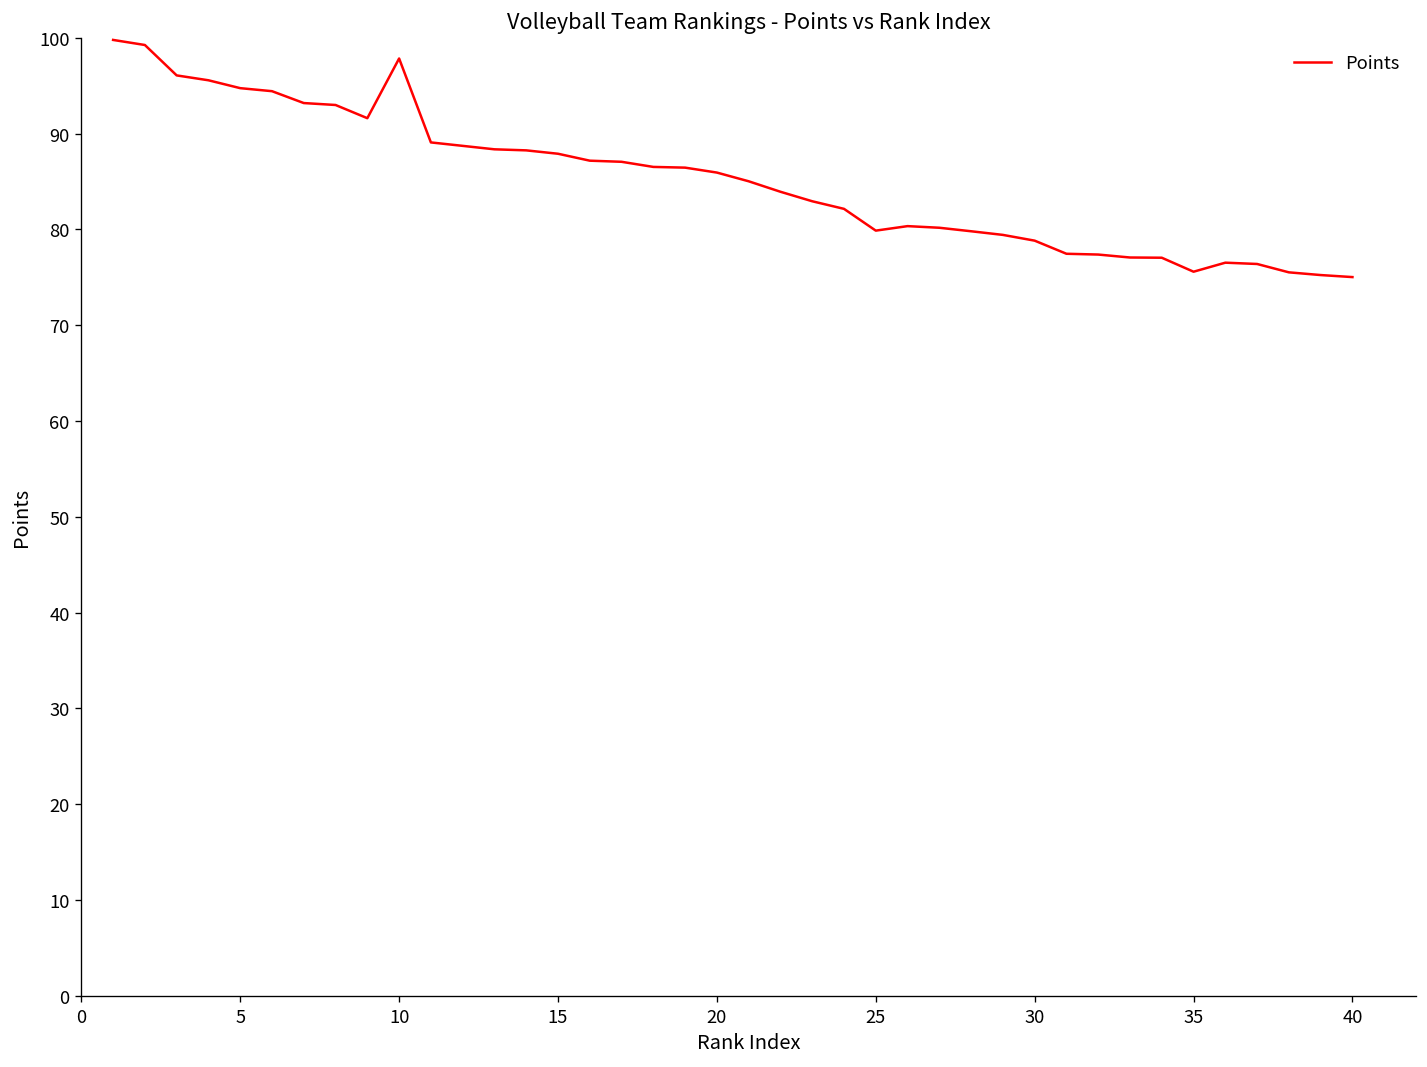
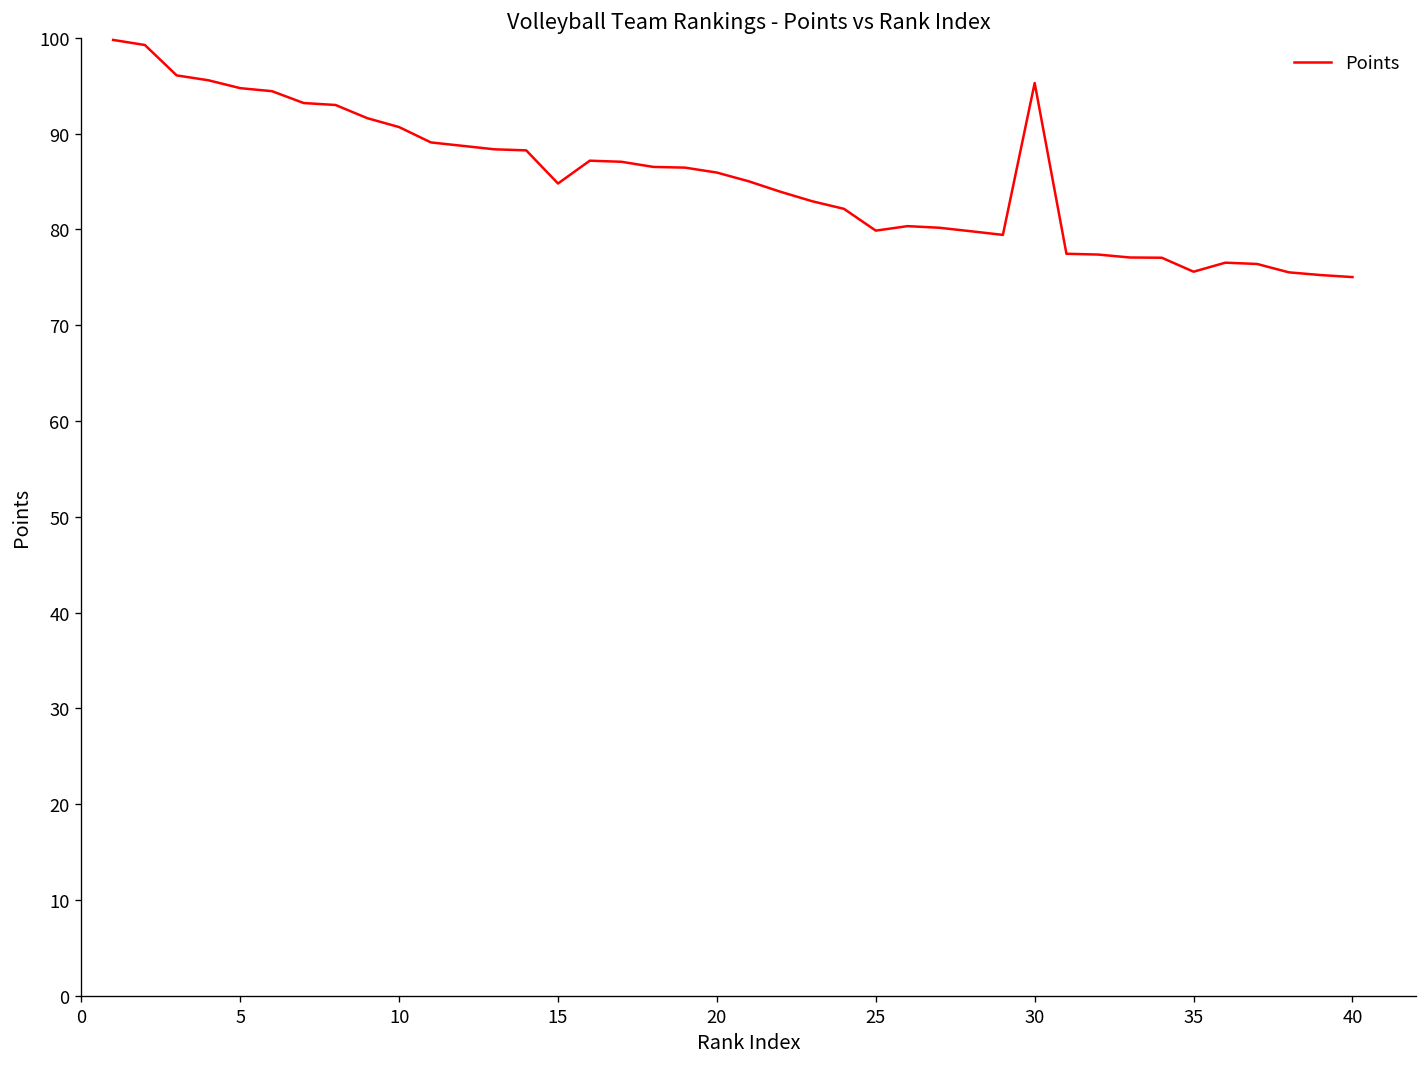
10: 98 -> 91
15: 88 -> 85
30: 79 -> 95
